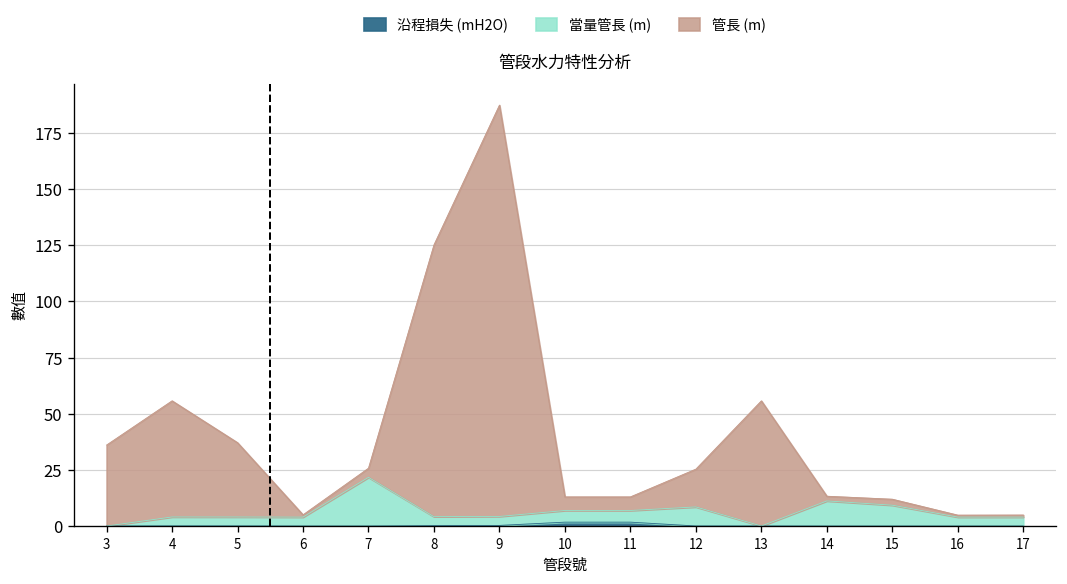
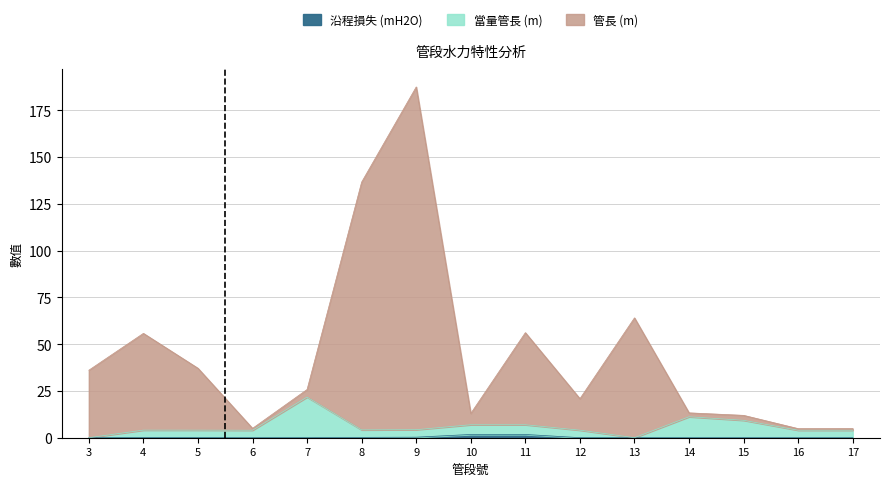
管長 (m), 8: 121 -> 132
管長 (m), 11: 6 -> 49
當量管長 (m), 12: 9 -> 4
管長 (m), 13: 56 -> 64
